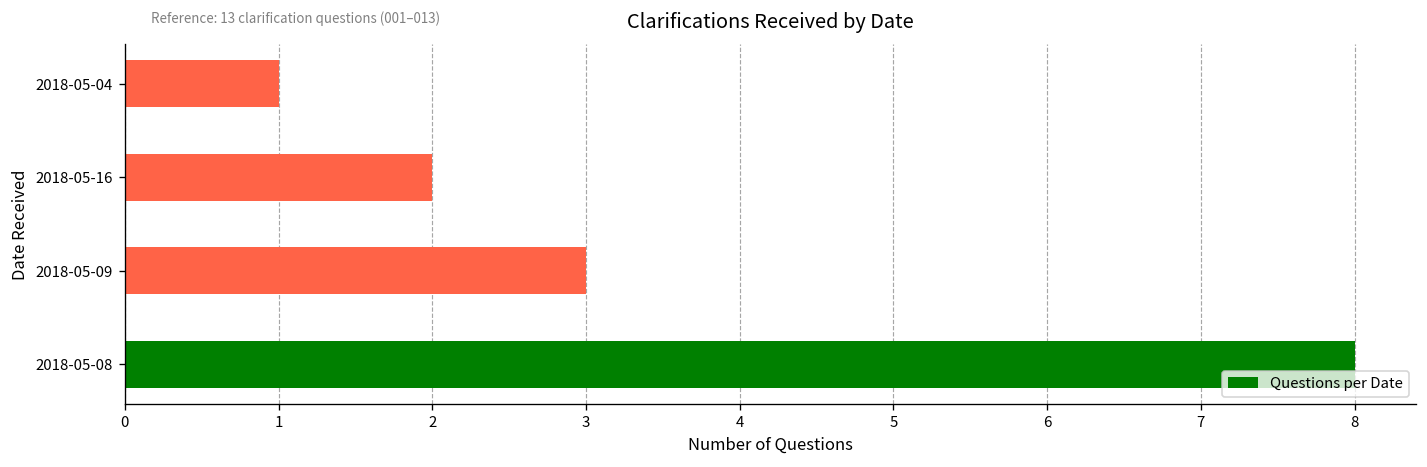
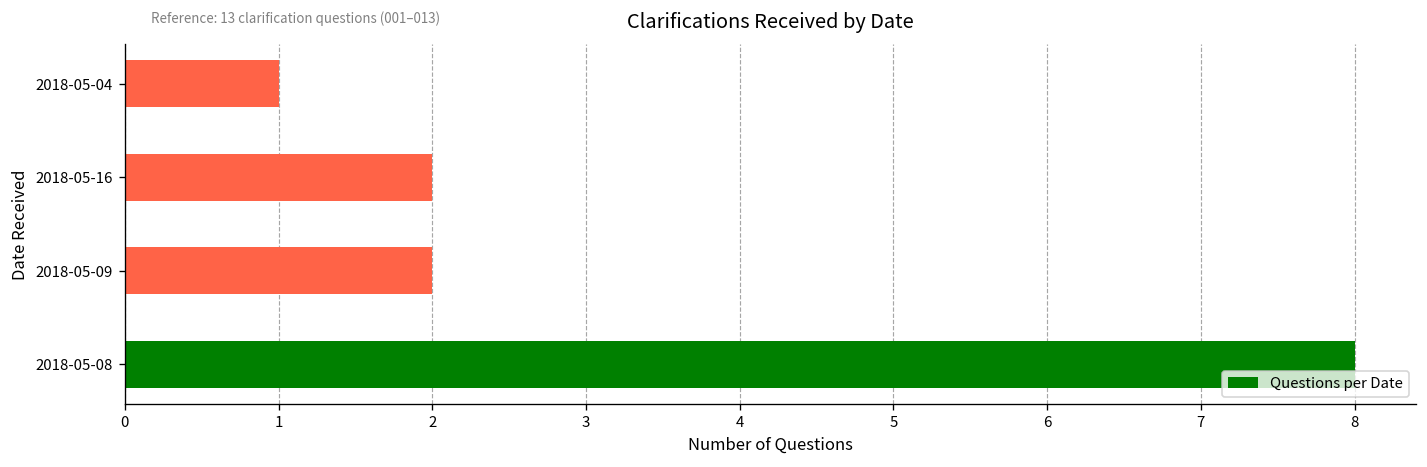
2018-05-09: 3 -> 2
